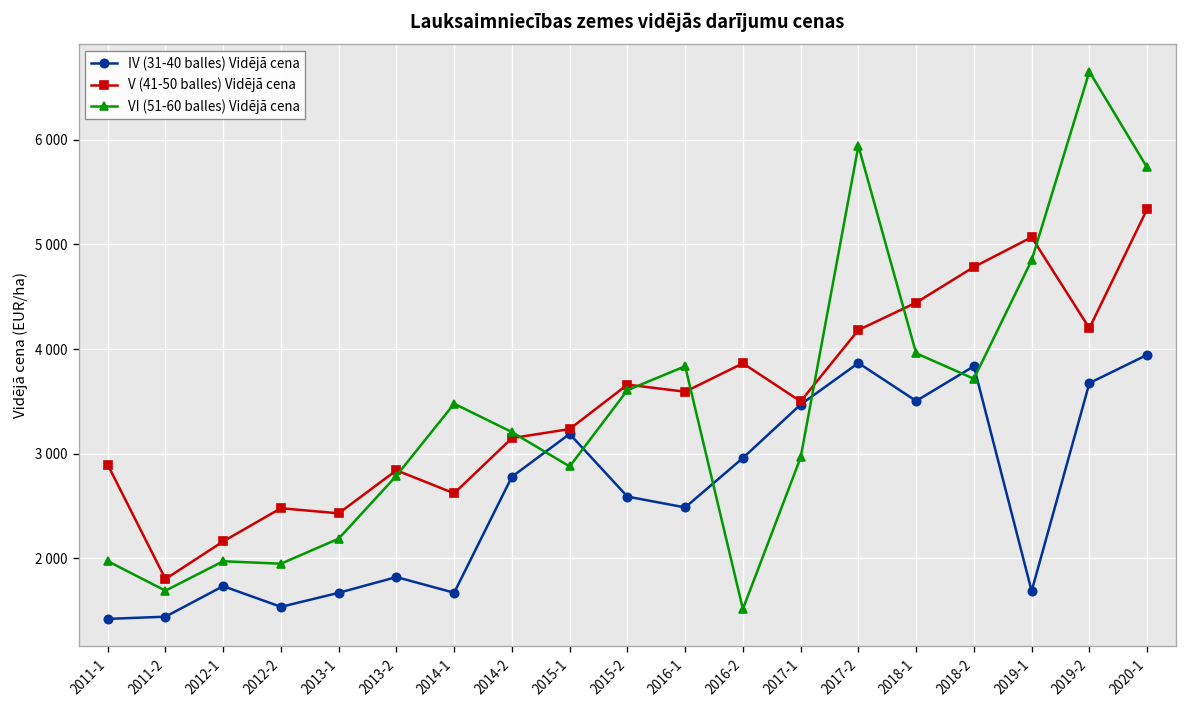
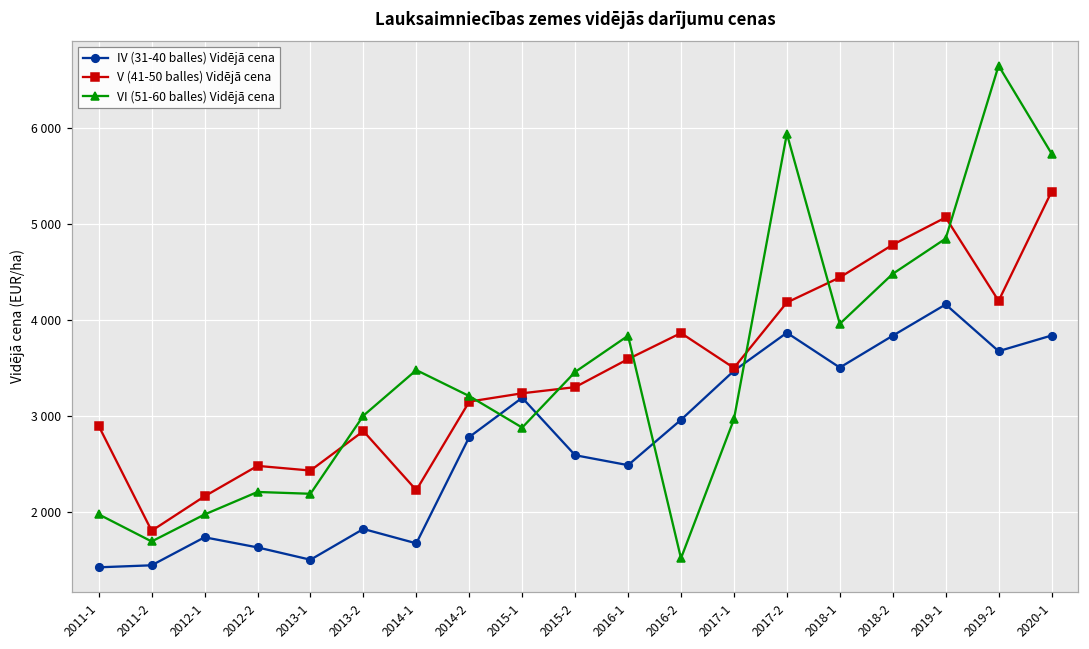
IV (31-40 balles) Vidējā cena, 2012-2: 1500 -> 1600
VI (51-60 balles) Vidējā cena, 2012-2: 1900 -> 2200
IV (31-40 balles) Vidējā cena, 2013-1: 1700 -> 1500
VI (51-60 balles) Vidējā cena, 2013-2: 2800 -> 3000
V (41-50 balles) Vidējā cena, 2014-1: 2600 -> 2200
V (41-50 balles) Vidējā cena, 2015-2: 3700 -> 3300
VI (51-60 balles) Vidējā cena, 2015-2: 3600 -> 3500
VI (51-60 balles) Vidējā cena, 2018-2: 3700 -> 4500
IV (31-40 balles) Vidējā cena, 2019-1: 1700 -> 4200
IV (31-40 balles) Vidējā cena, 2020-1: 3900 -> 3800
